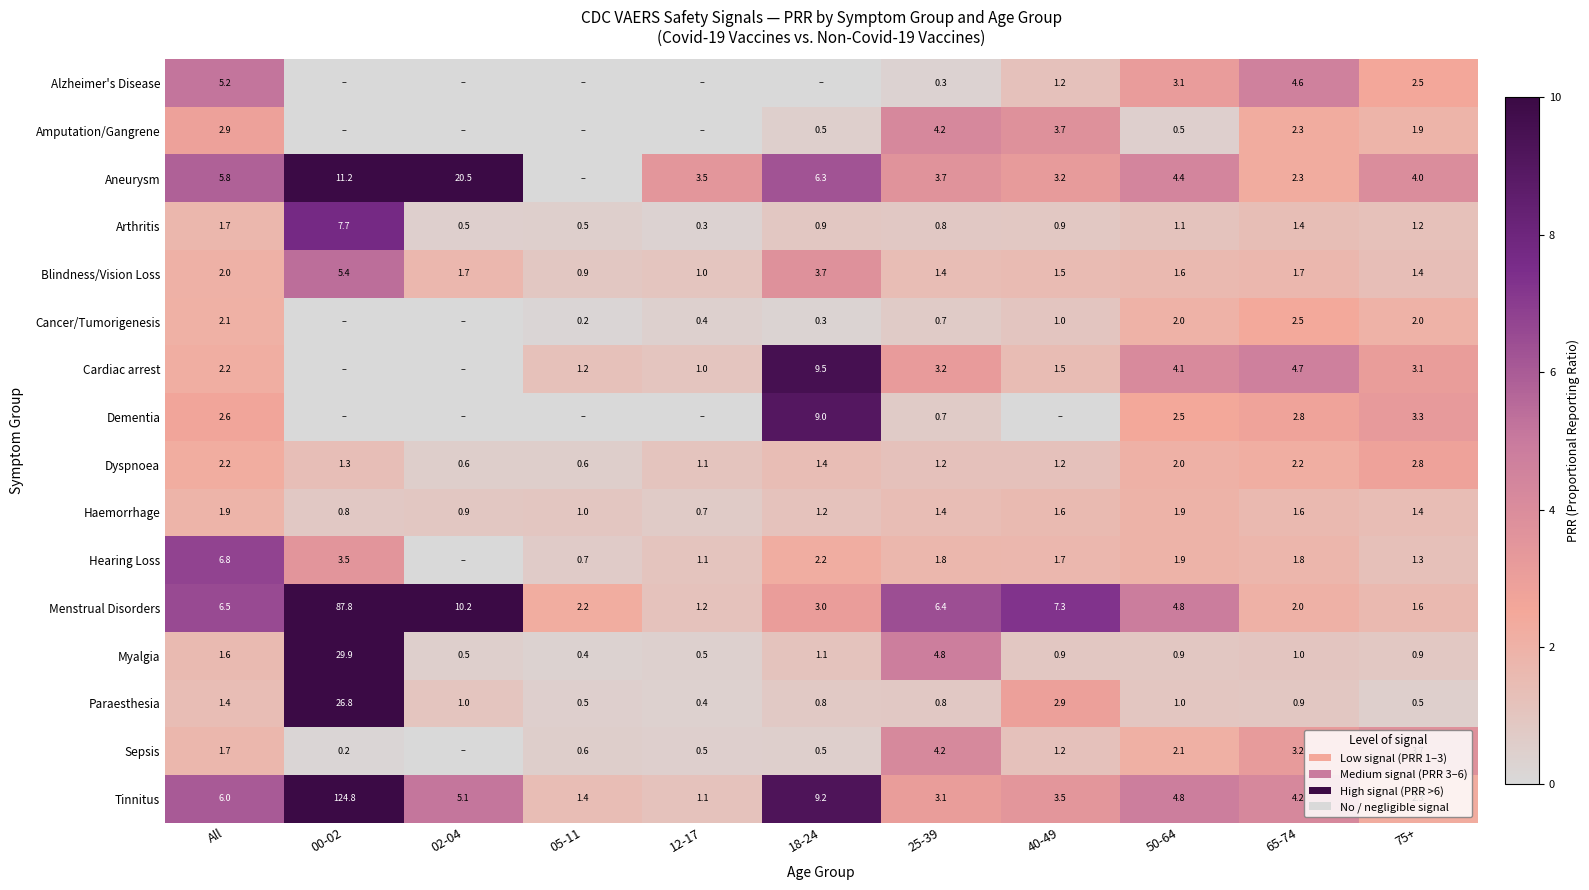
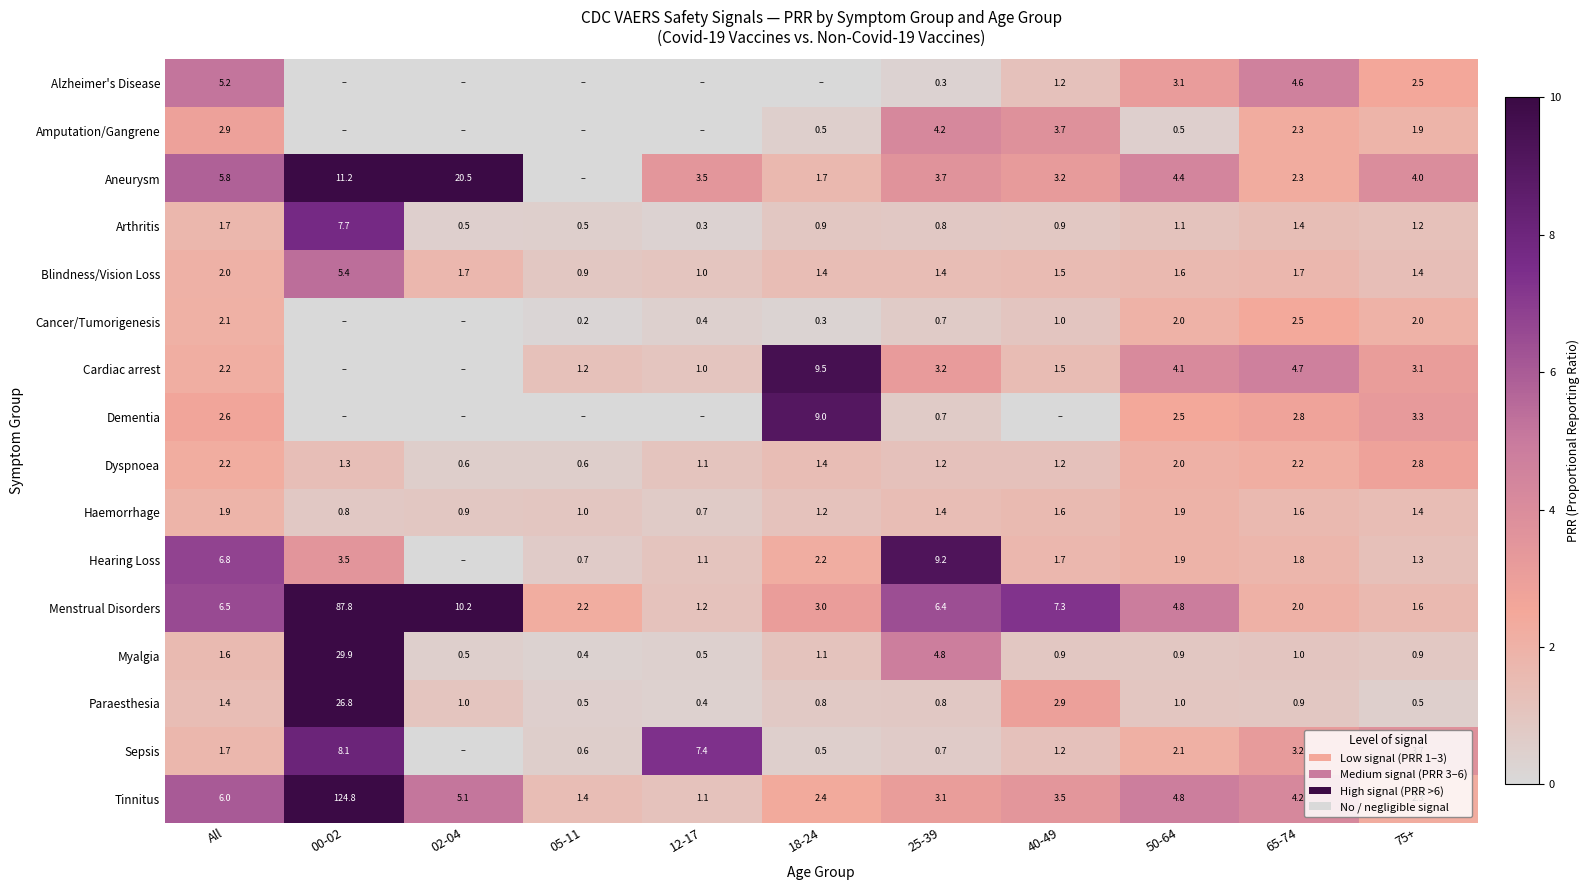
Aneurysm, 18-24: 6.3 -> 1.7
Blindness/Vision Loss, 18-24: 3.7 -> 1.4
Hearing Loss, 25-39: 1.8 -> 9.2
Sepsis, 00-02: 0.2 -> 8.1
Sepsis, 12-17: 0.5 -> 7.4
Sepsis, 25-39: 4.2 -> 0.7
Tinnitus, 18-24: 9.2 -> 2.4
